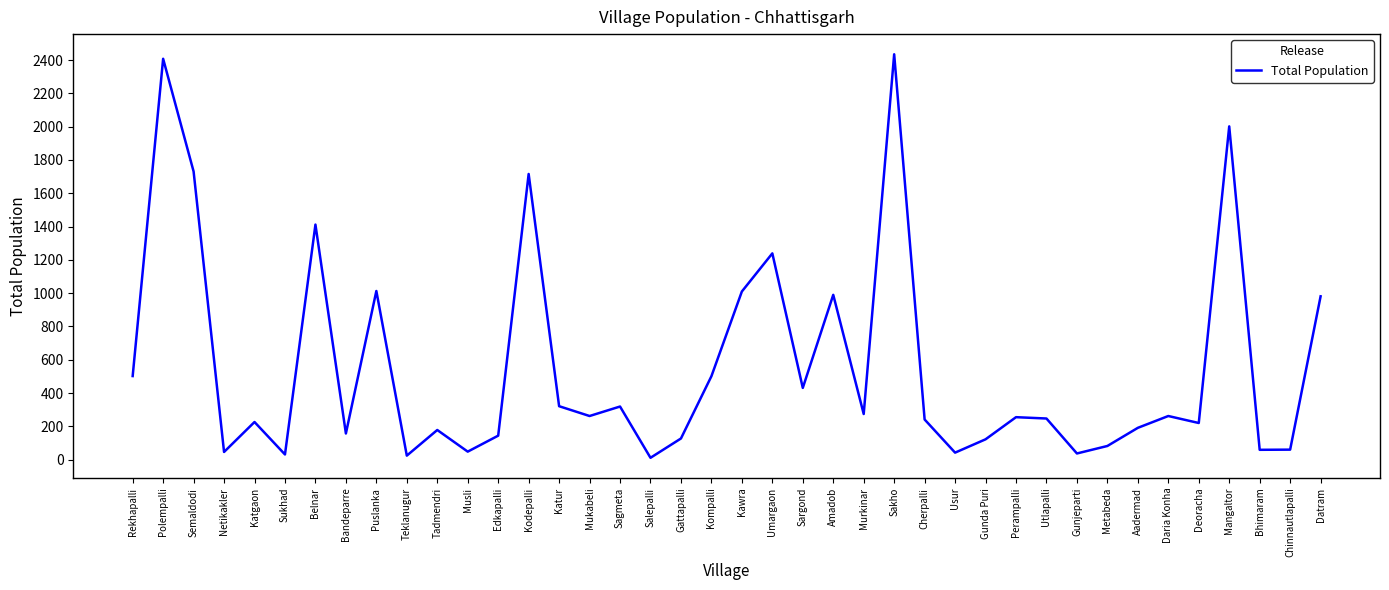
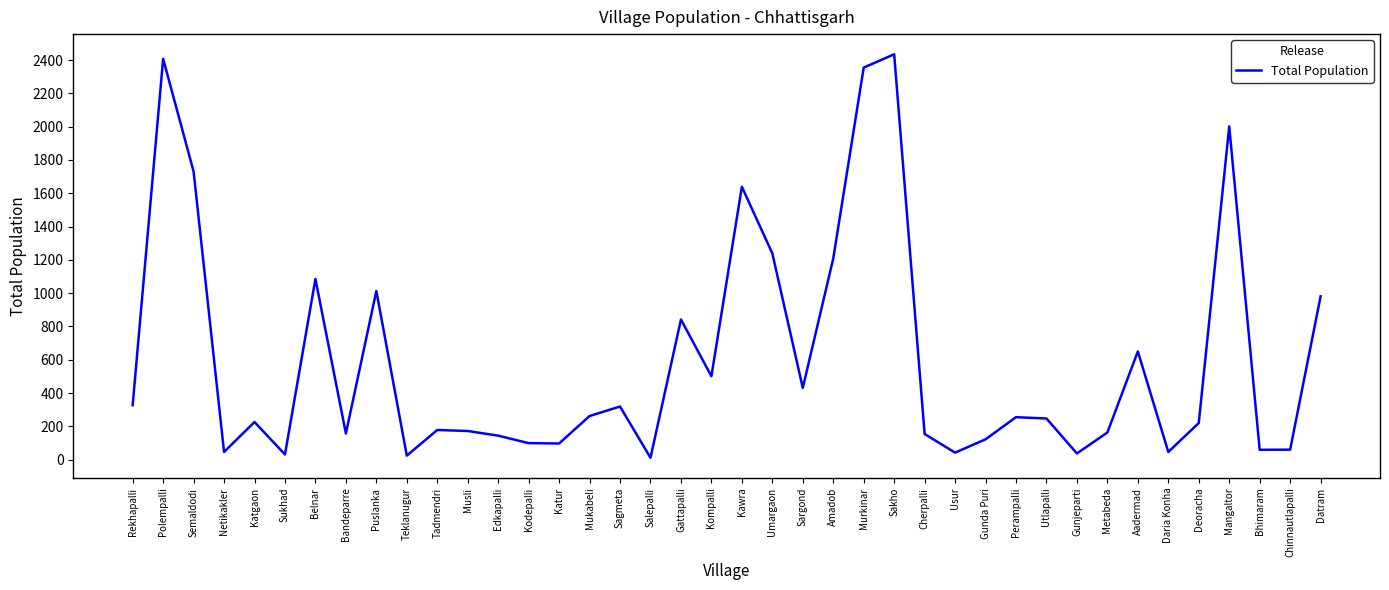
Rekhapalli: 500 -> 330
Belnar: 1410 -> 1090
Musli: 50 -> 170
Kodepalli: 1720 -> 100
Katur: 320 -> 100
Gattapalli: 130 -> 840
Kawra: 1010 -> 1640
Amadob: 990 -> 1210
Murkinar: 270 -> 2360
Cherpalli: 240 -> 150
Metabeda: 80 -> 160
Aadermad: 190 -> 650
Daria Konha: 260 -> 50
